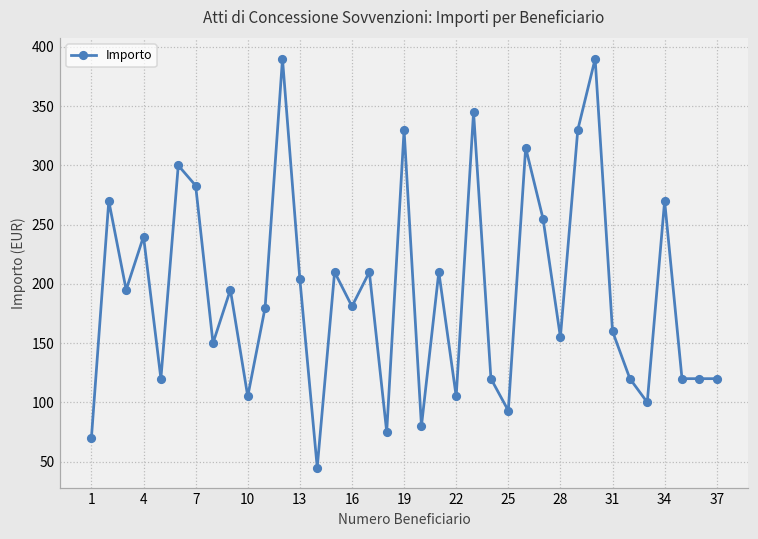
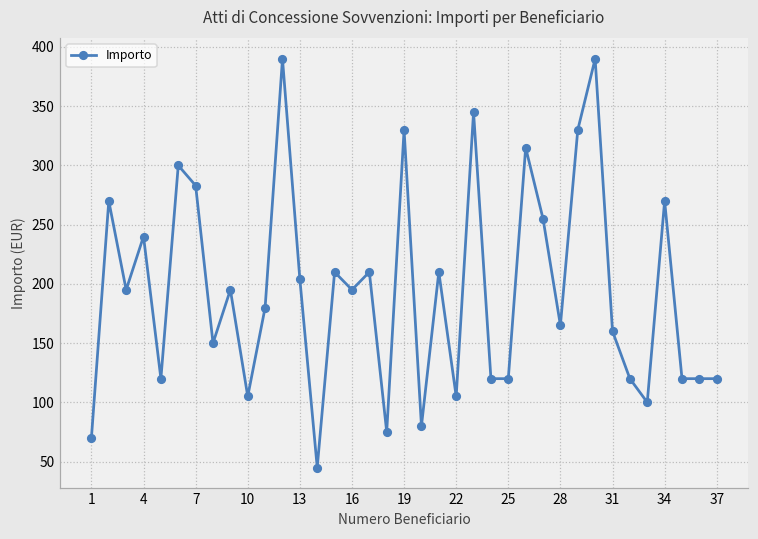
16: 181 -> 195
25: 93 -> 120
28: 155 -> 165
